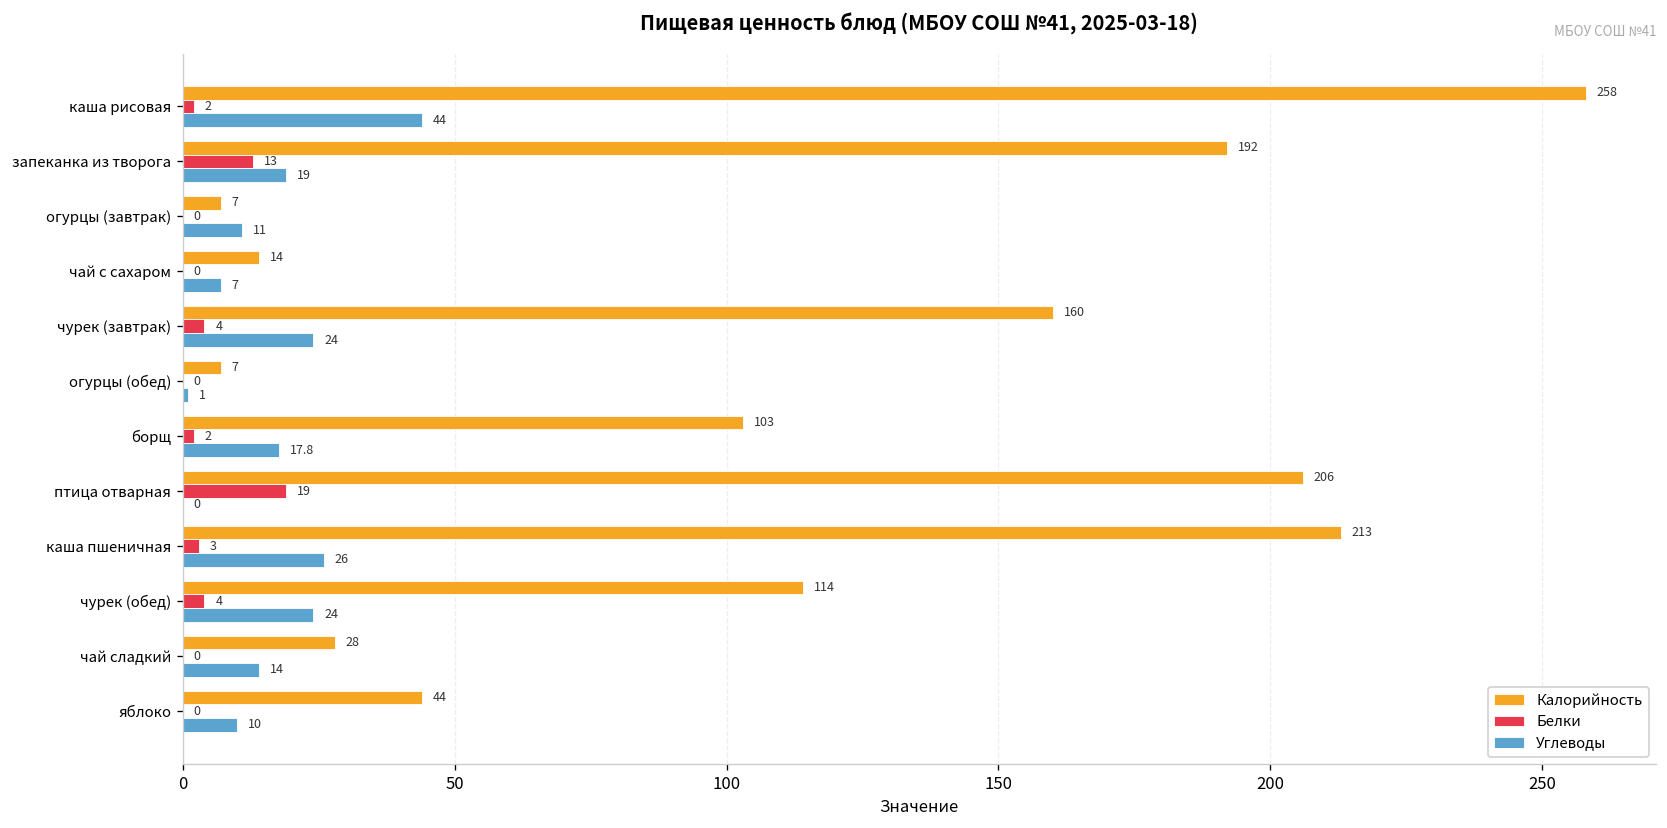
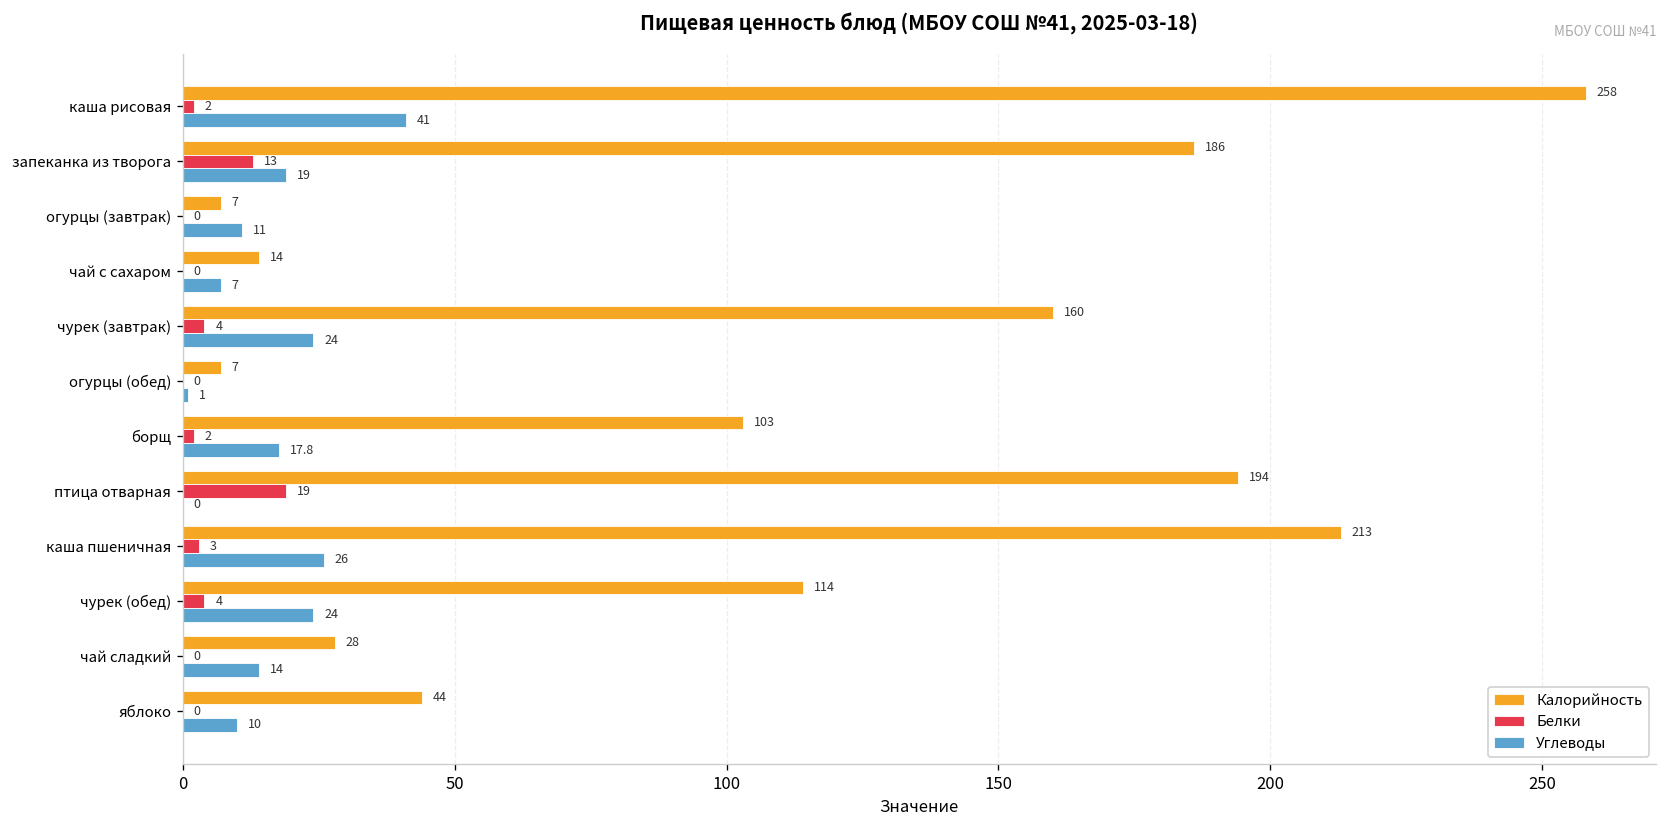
Углеводы, каша рисовая: 44 -> 41
Калорийность, запеканка из творога: 192 -> 186
Калорийность, птица отварная: 206 -> 194
